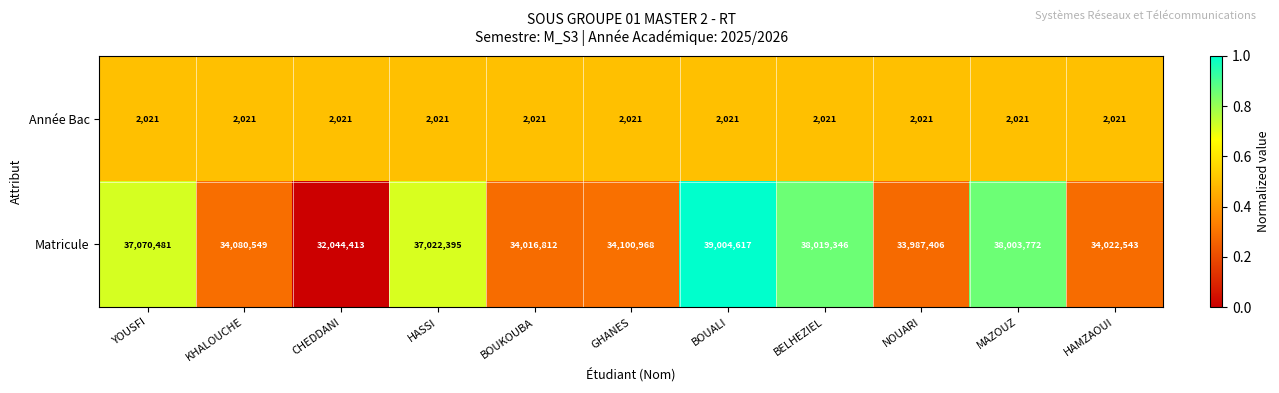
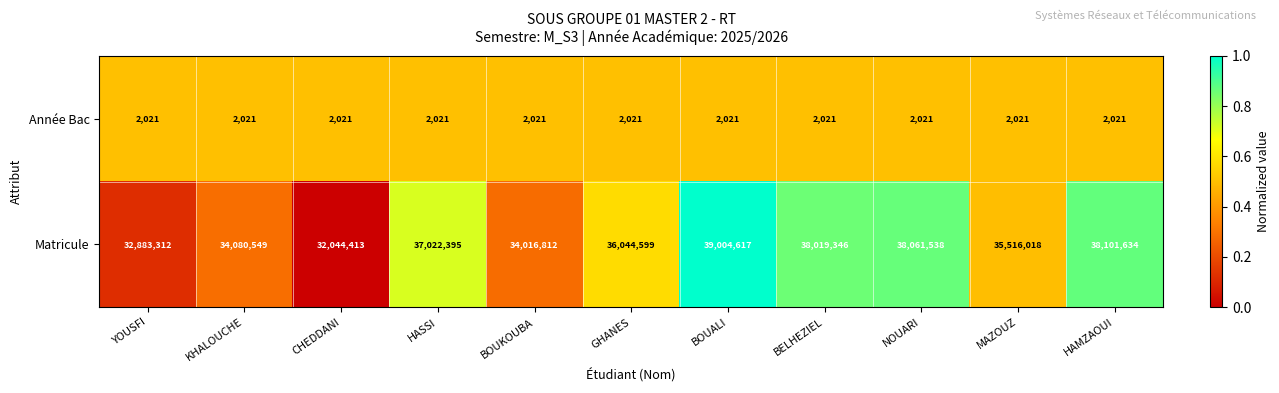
Matricule, YOUSFI: 37,070,481 -> 32,883,312
Matricule, GHANES: 34,100,968 -> 36,044,599
Matricule, NOUARI: 33,987,406 -> 38,061,538
Matricule, MAZOUZ: 38,003,772 -> 35,516,018
Matricule, HAMZAOUI: 34,022,543 -> 38,101,634
